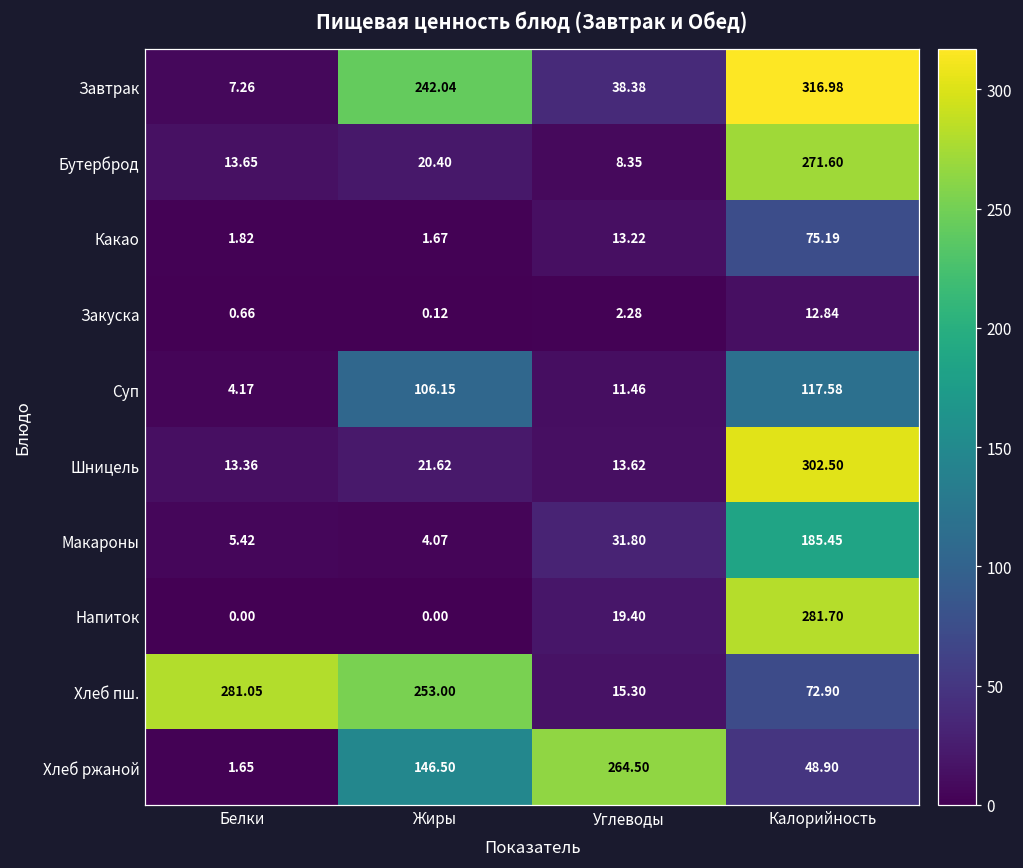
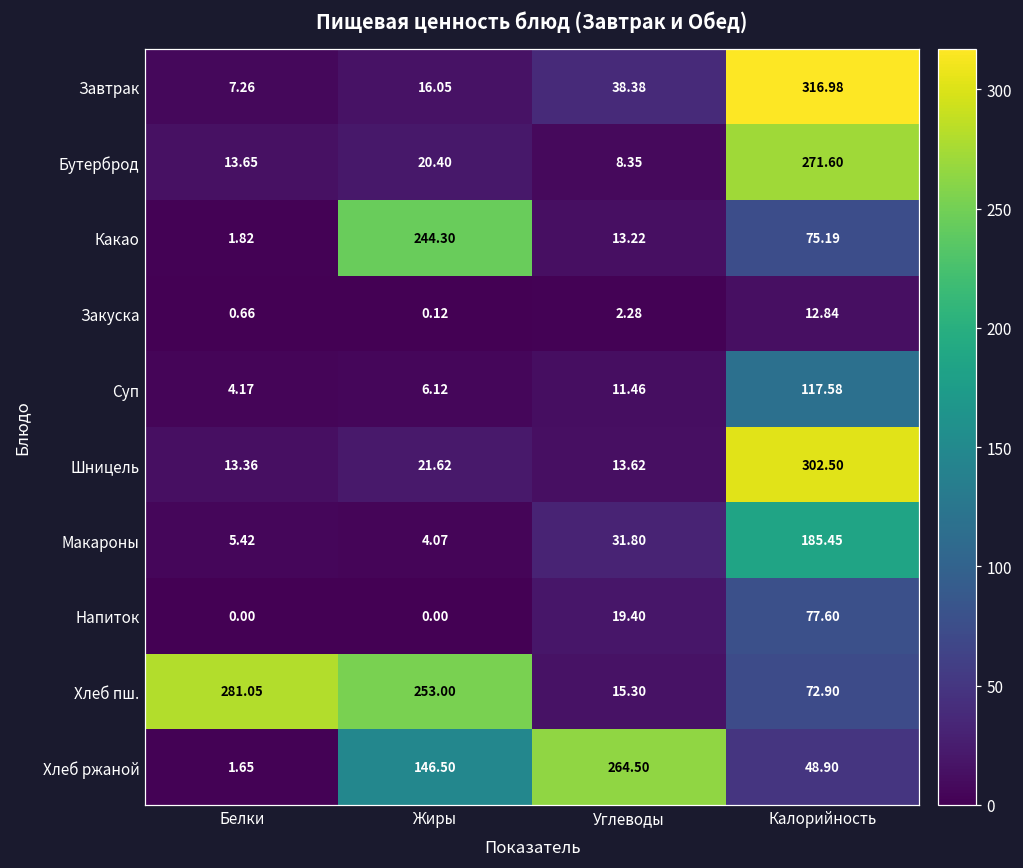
Завтрак, Жиры: 242.04 -> 16.05
Какао, Жиры: 1.67 -> 244.30
Суп, Жиры: 106.15 -> 6.12
Напиток, Калорийность: 281.70 -> 77.60
